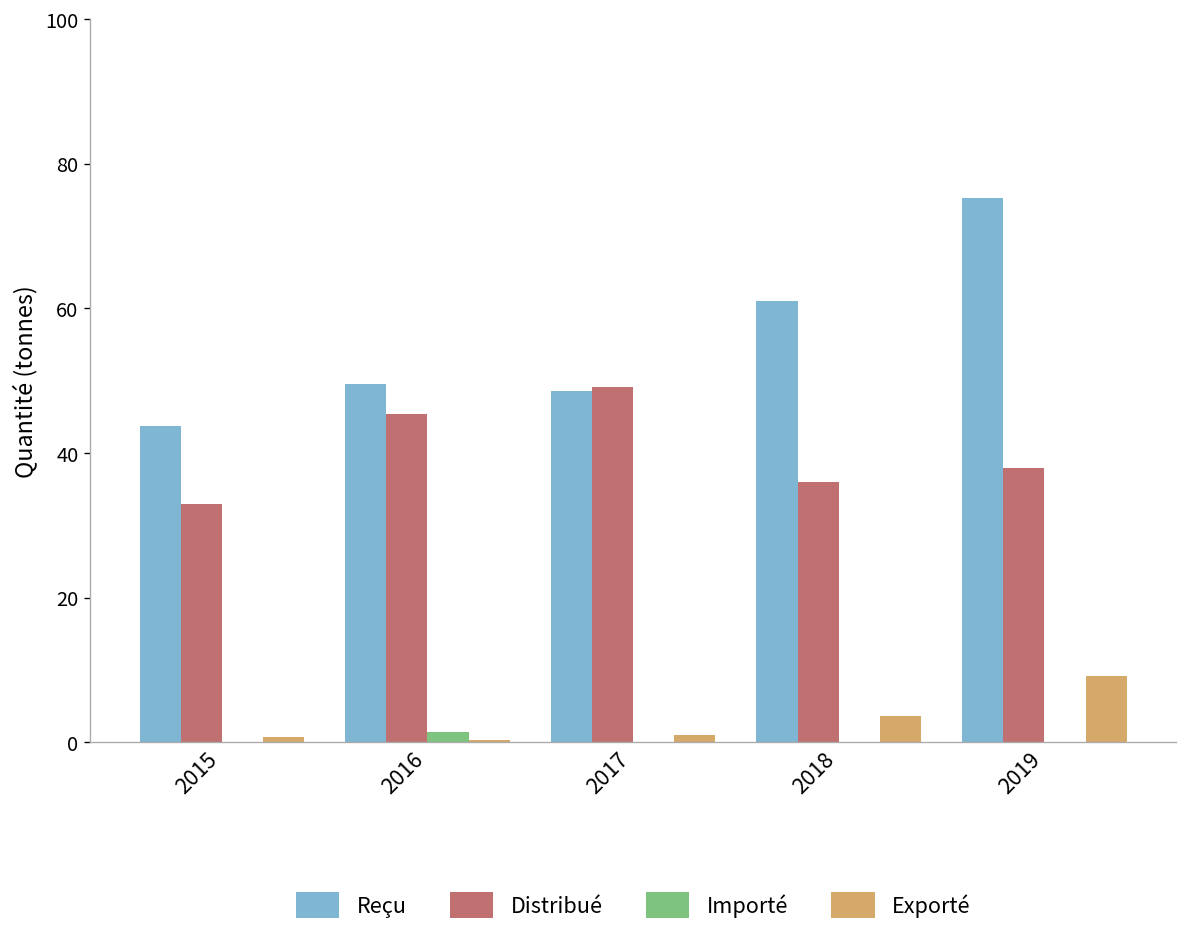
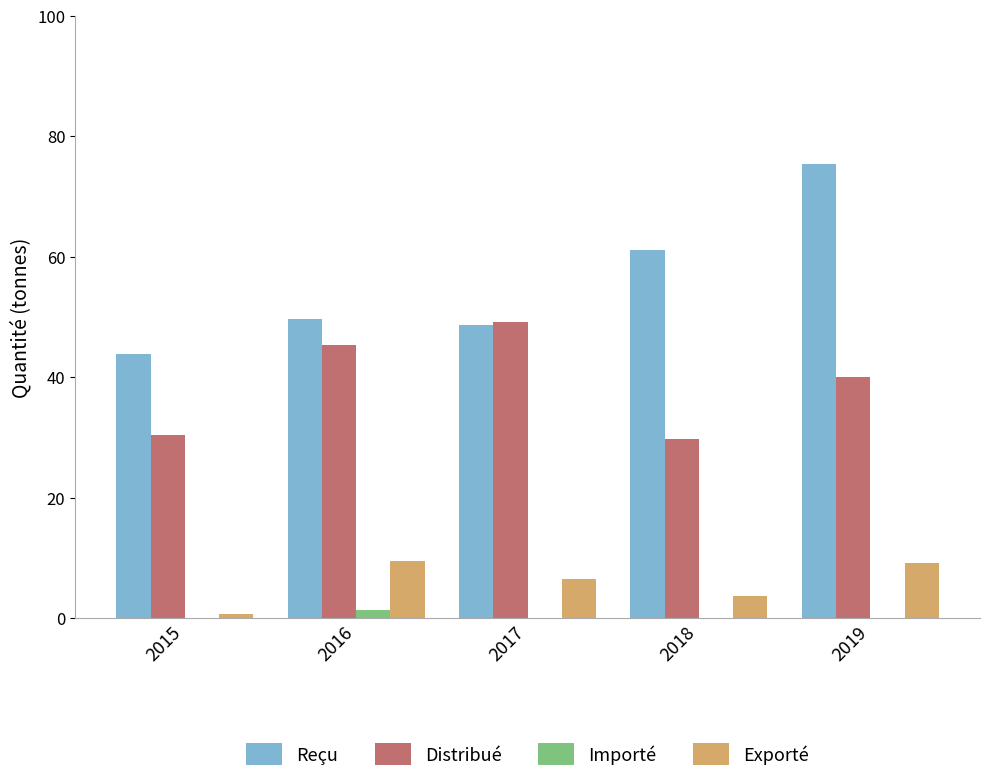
Distribué, 2015: 33 -> 30
Exporté, 2016: 0 -> 10
Exporté, 2017: 1 -> 6
Distribué, 2018: 36 -> 30
Distribué, 2019: 38 -> 40
